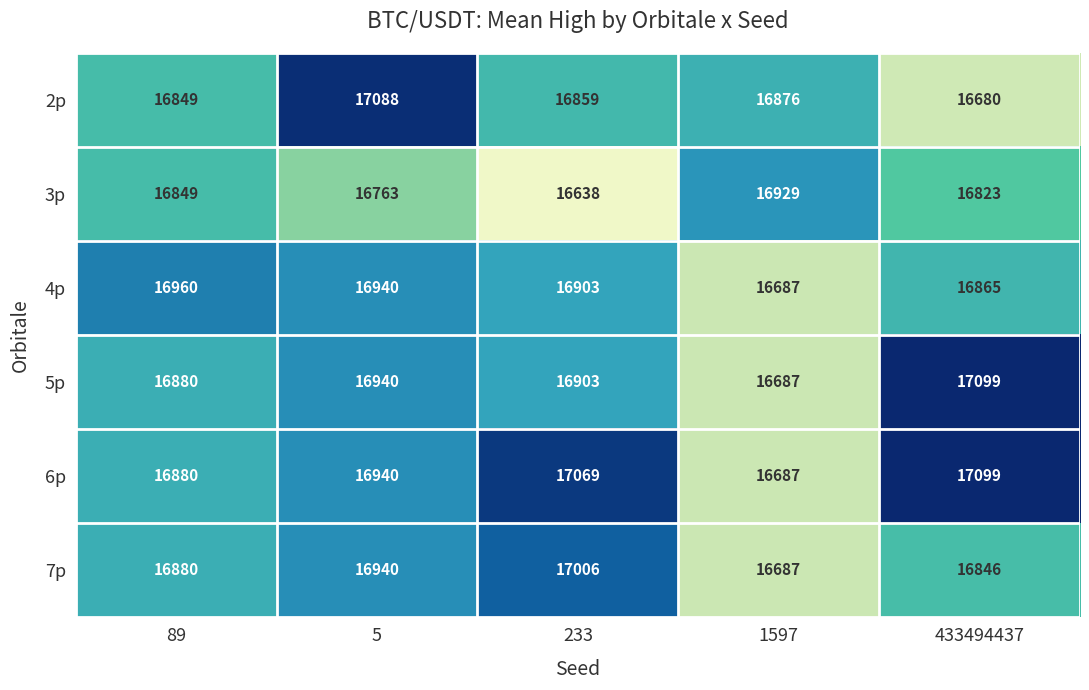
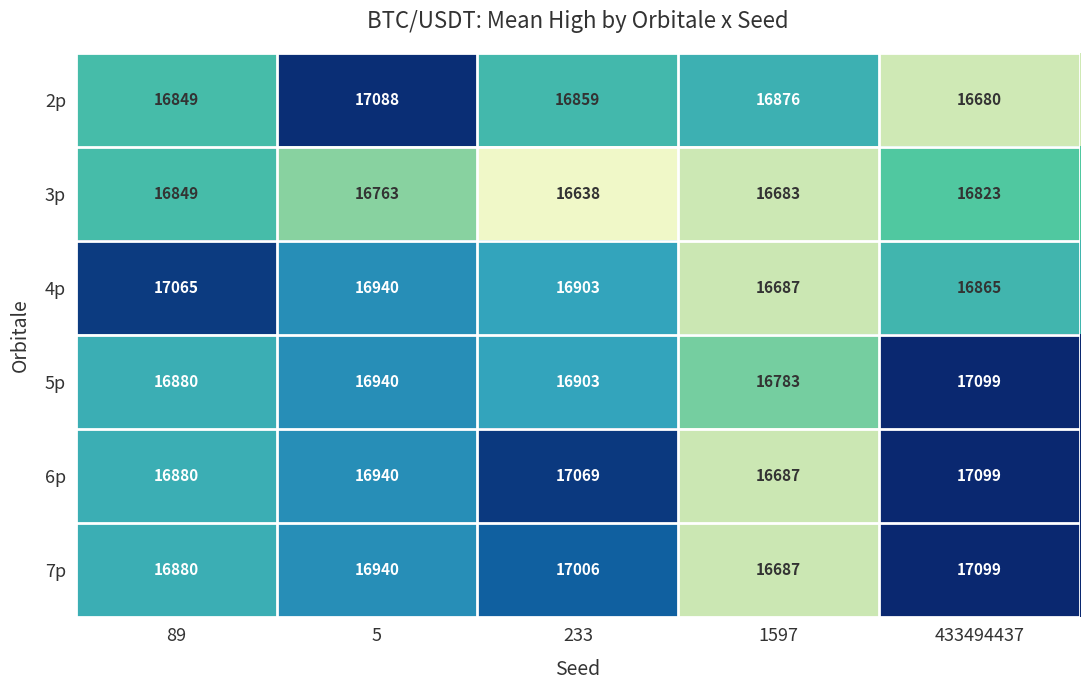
3p, 1597: 16929 -> 16683
4p, 89: 16960 -> 17065
5p, 1597: 16687 -> 16783
7p, 433494437: 16846 -> 17099
